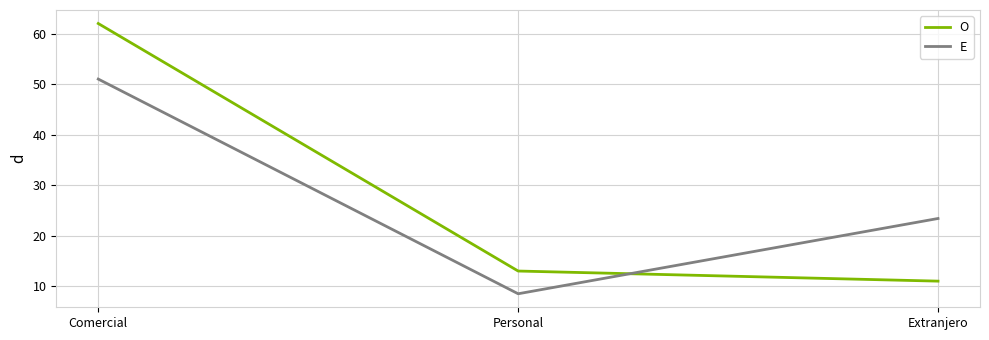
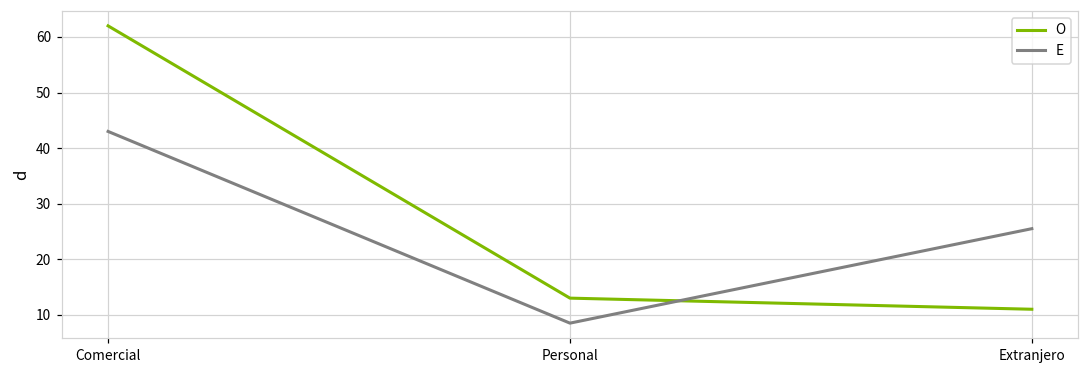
E, Comercial: 51 -> 43
E, Extranjero: 23 -> 26
